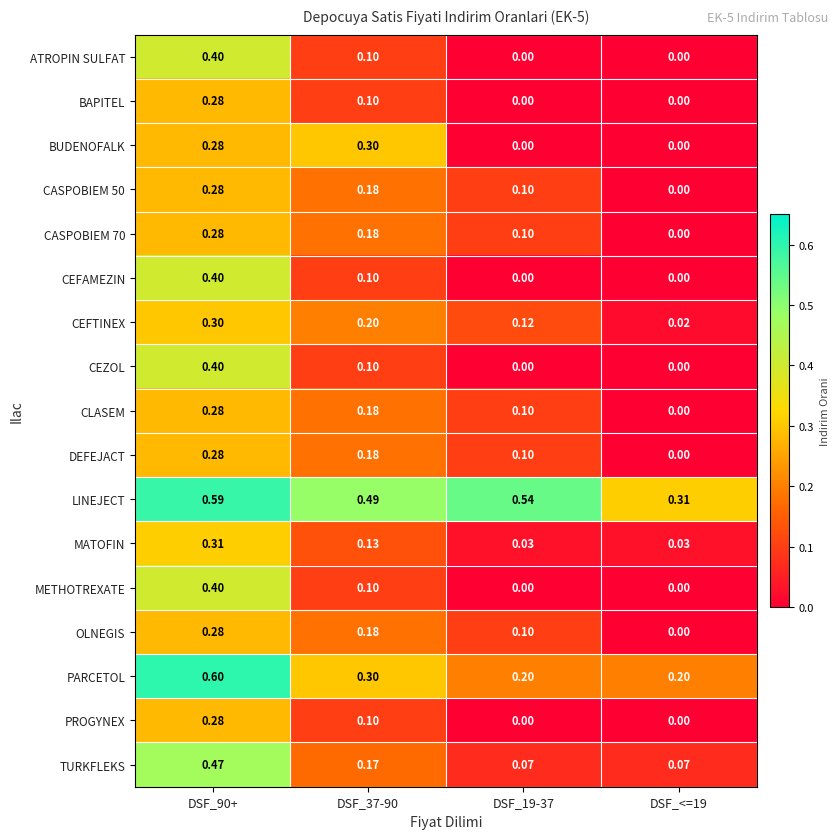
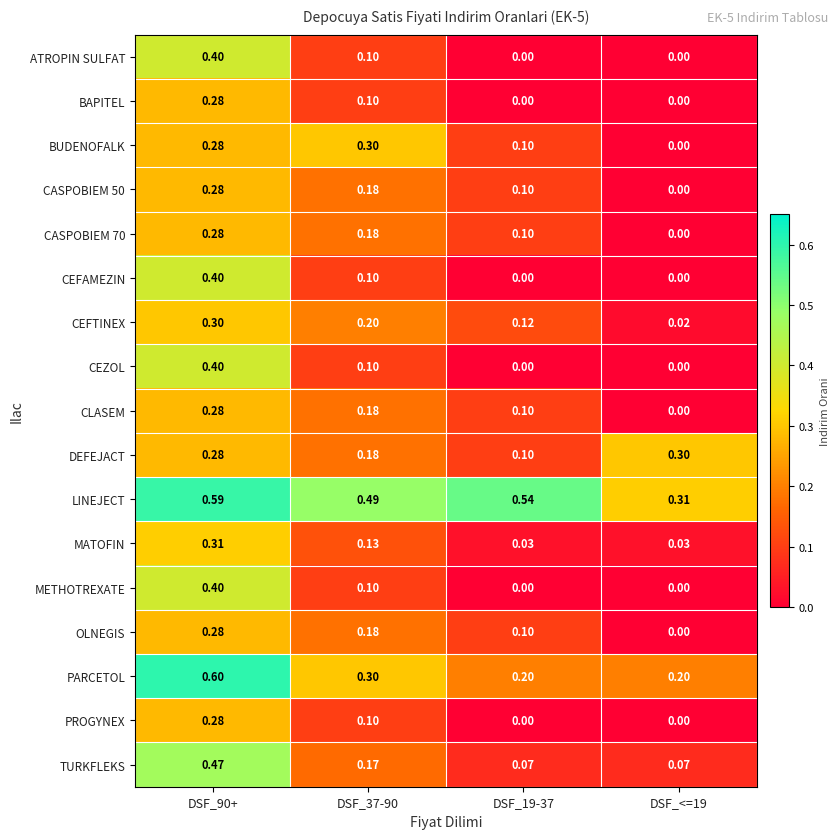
BUDENOFALK, DSF_19-37: 0.00 -> 0.10
DEFEJACT, DSF_<=19: 0.00 -> 0.30
